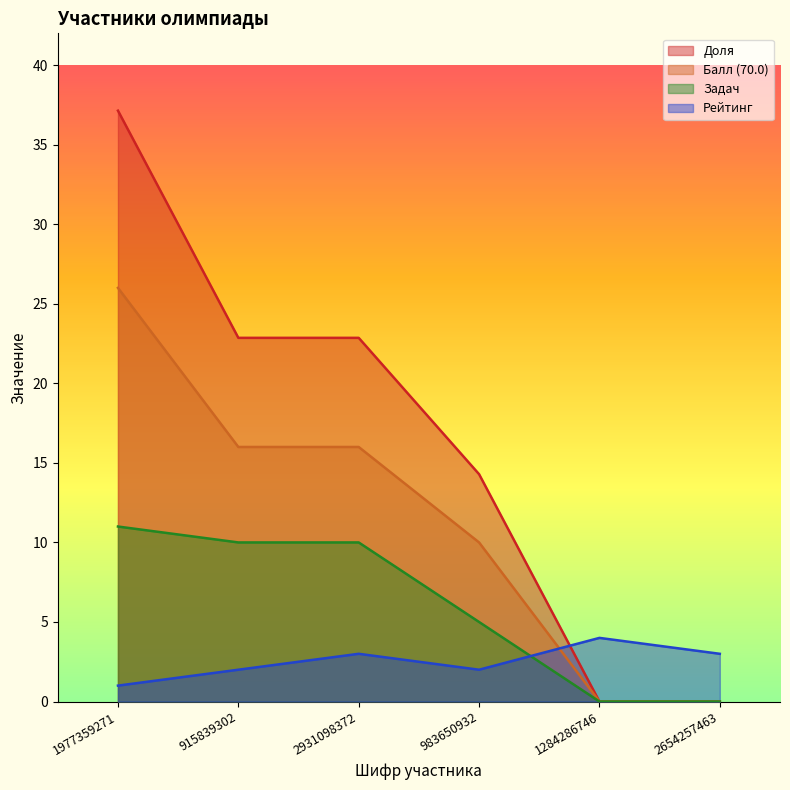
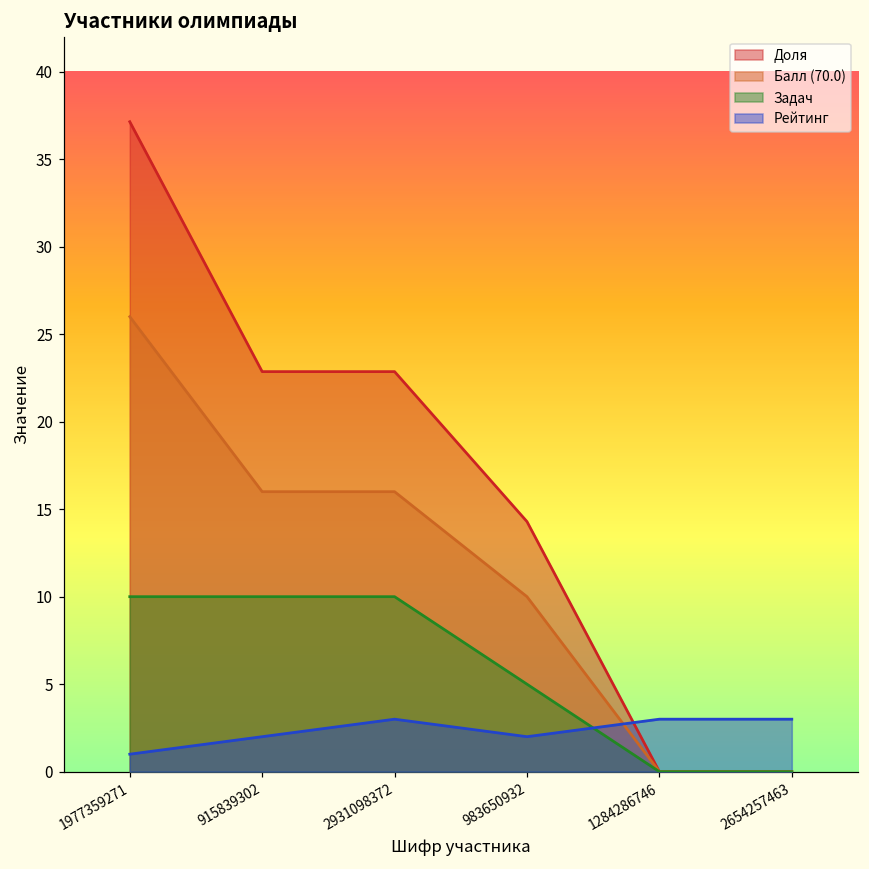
Задач, 1977359271: 11 -> 10
Рейтинг, 1284286746: 4 -> 3
